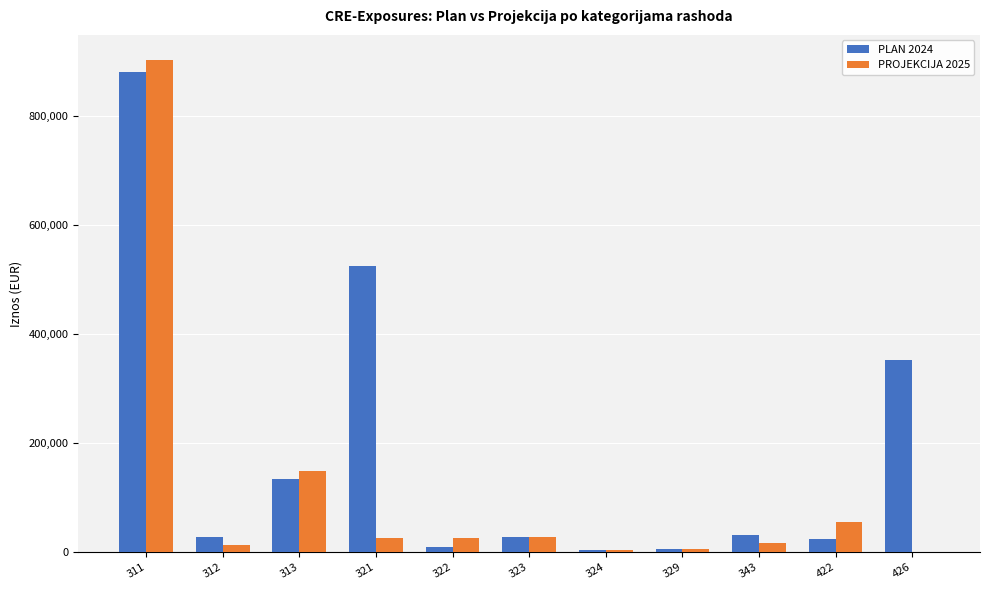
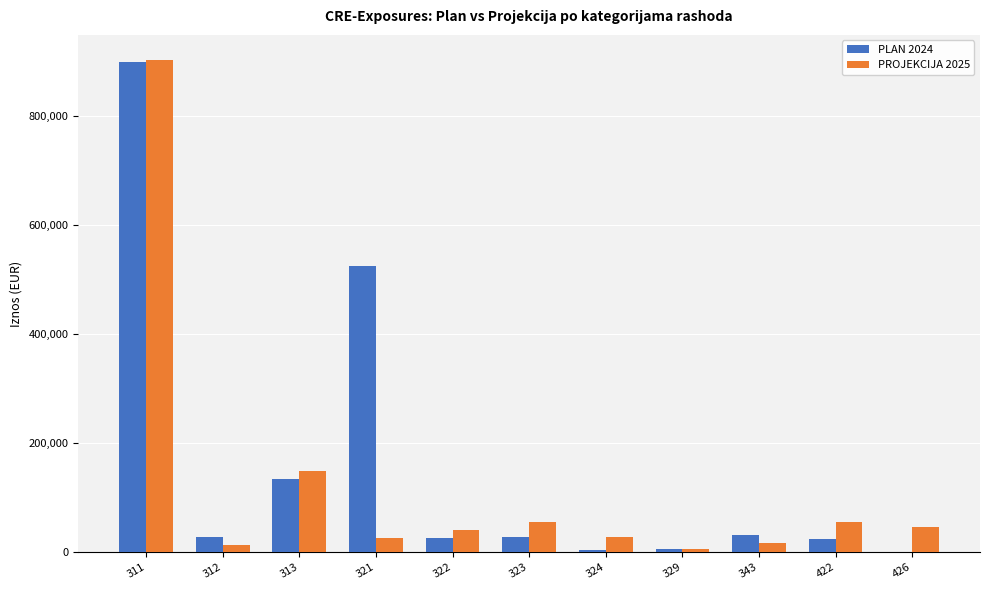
PLAN 2024, 311: 880,000 -> 900,000
PLAN 2024, 322: 10,000 -> 30,000
PROJEKCIJA 2025, 322: 30,000 -> 40,000
PROJEKCIJA 2025, 323: 30,000 -> 50,000
PROJEKCIJA 2025, 324: 0 -> 30,000
PLAN 2024, 426: 350,000 -> 0
PROJEKCIJA 2025, 426: 0 -> 50,000
